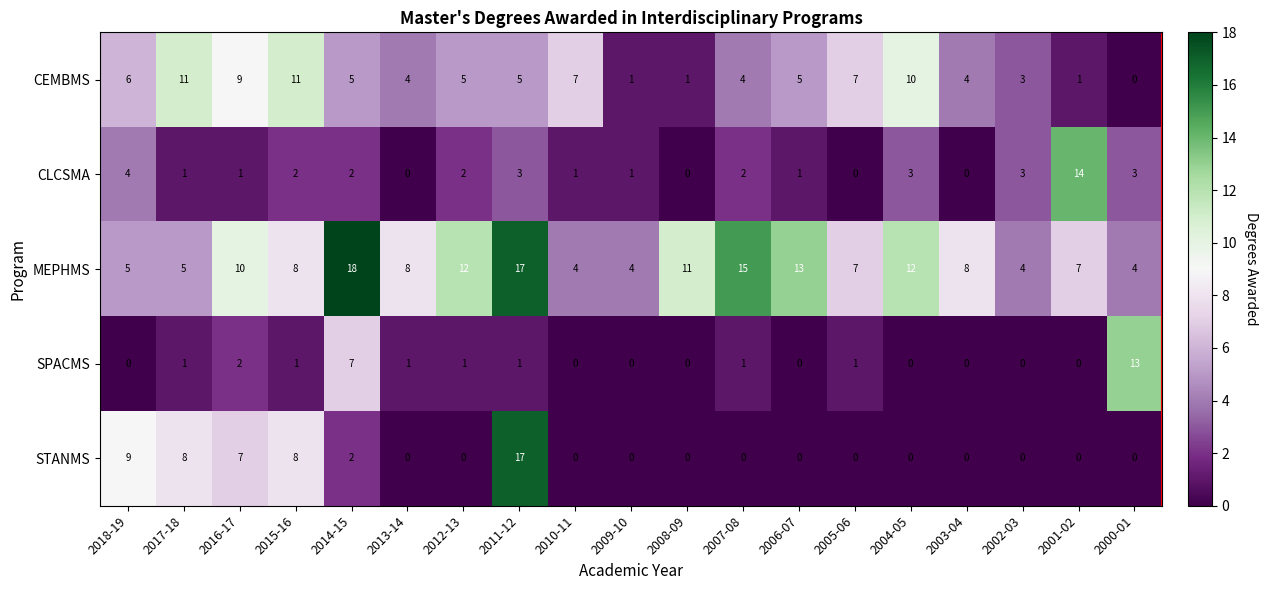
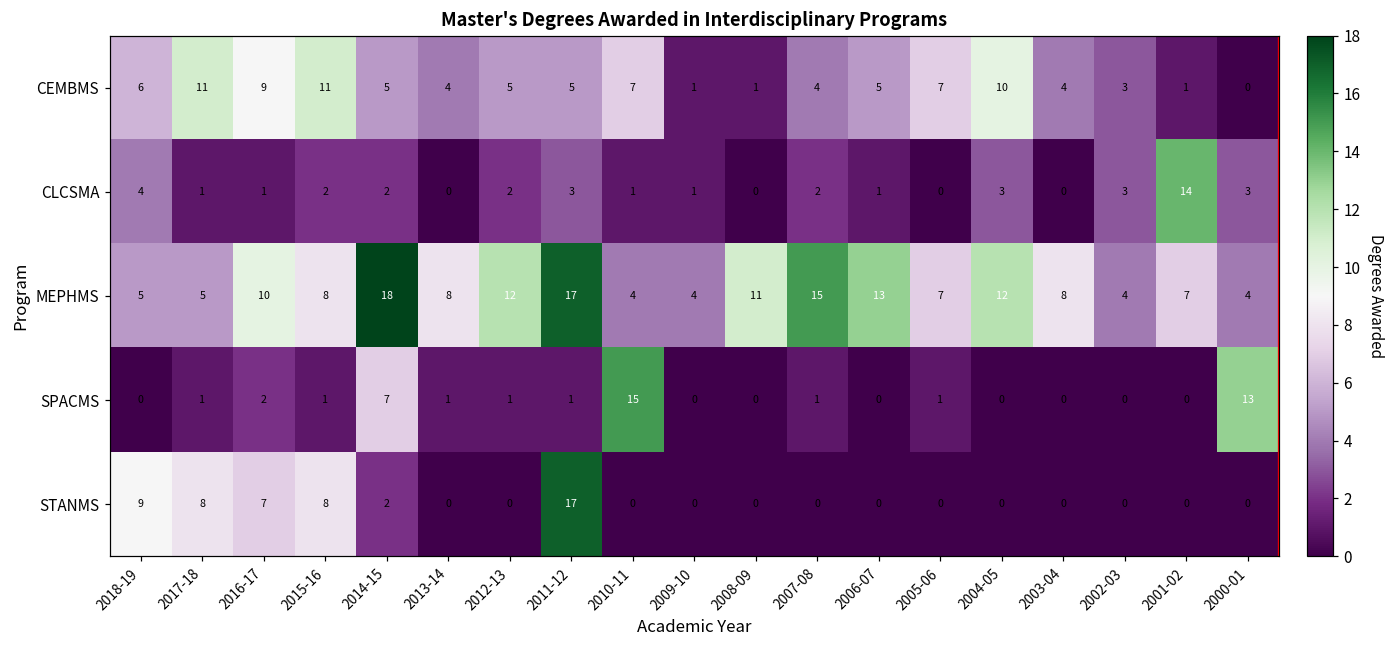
SPACMS, 2010-11: 0 -> 15
